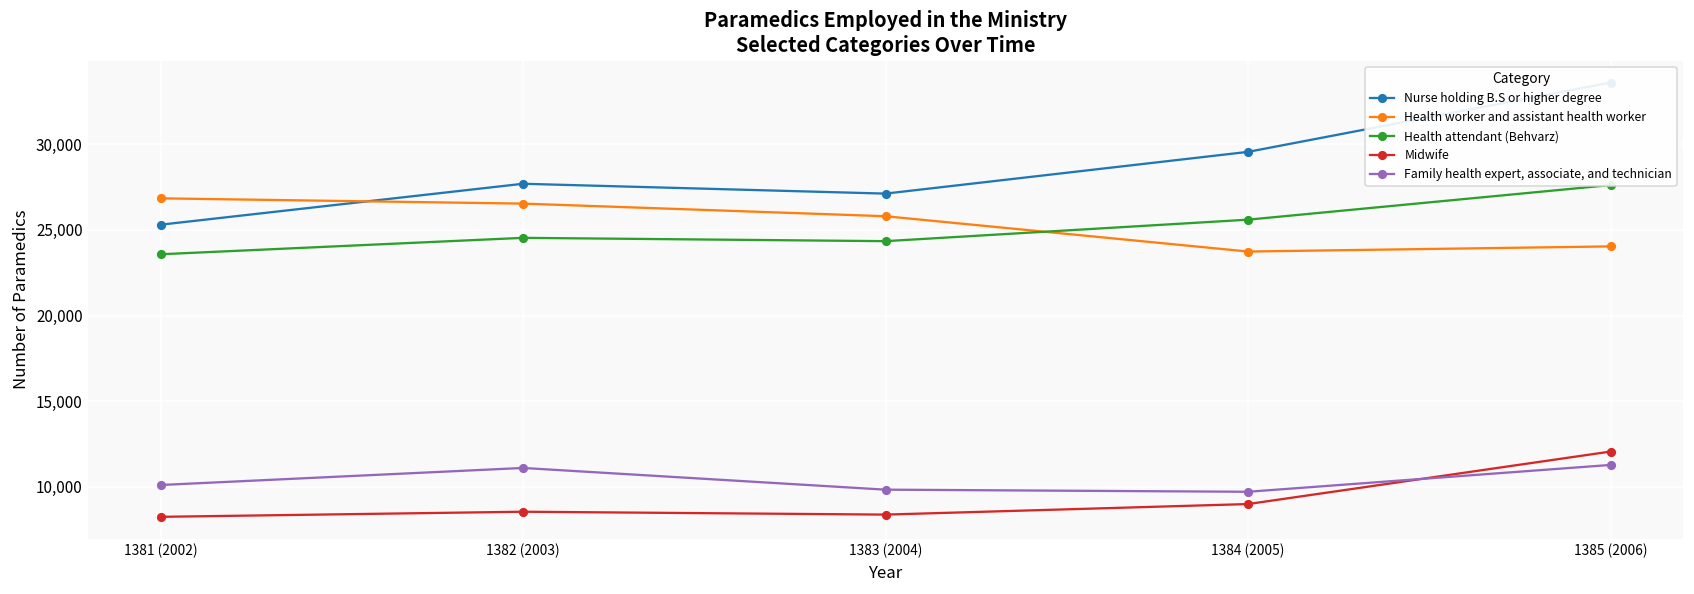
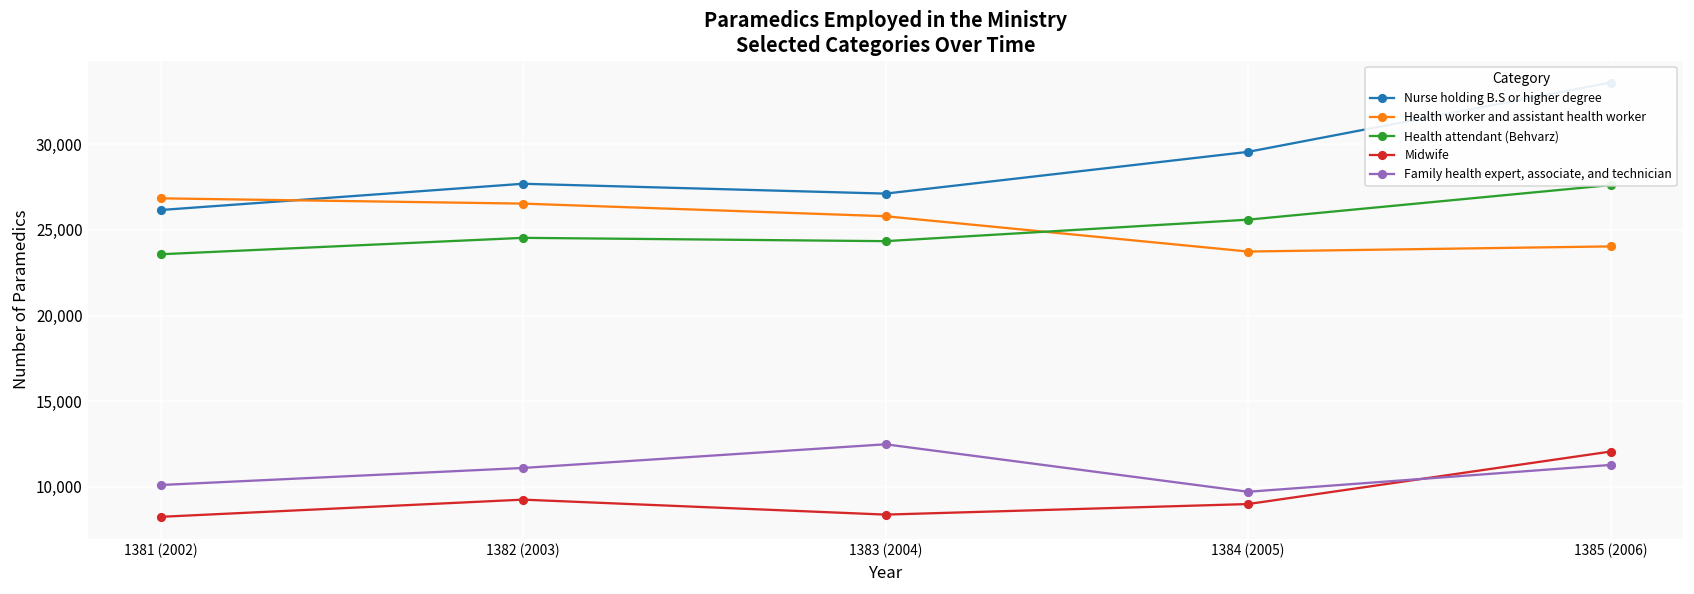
Nurse holding B.S or higher degree, 1381 (2002): 25,300 -> 26,200
Midwife, 1382 (2003): 8,500 -> 9,300
Family health expert, associate, and technician, 1383 (2004): 9,800 -> 12,500
